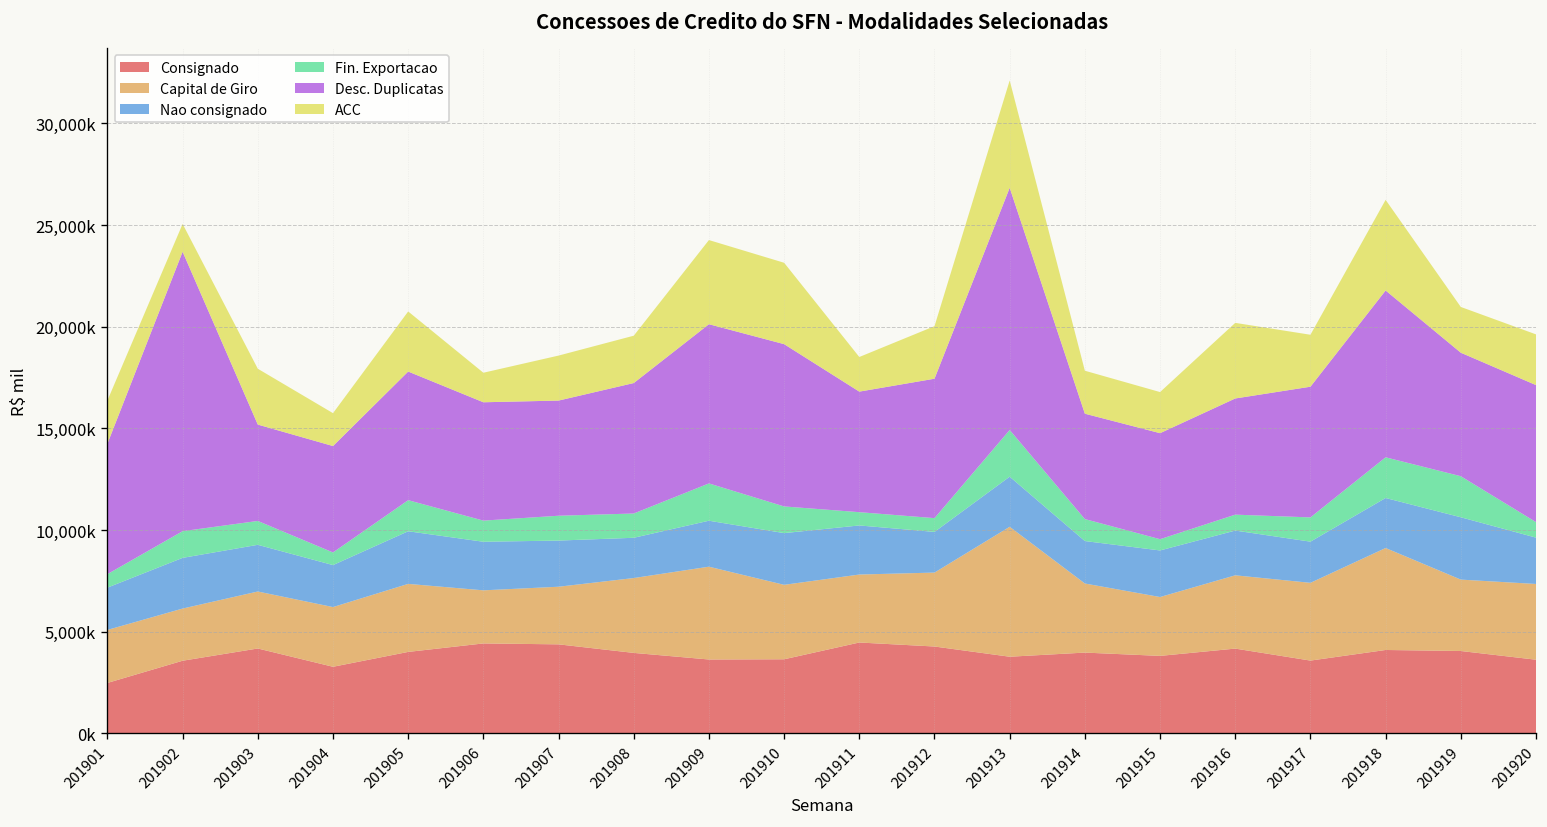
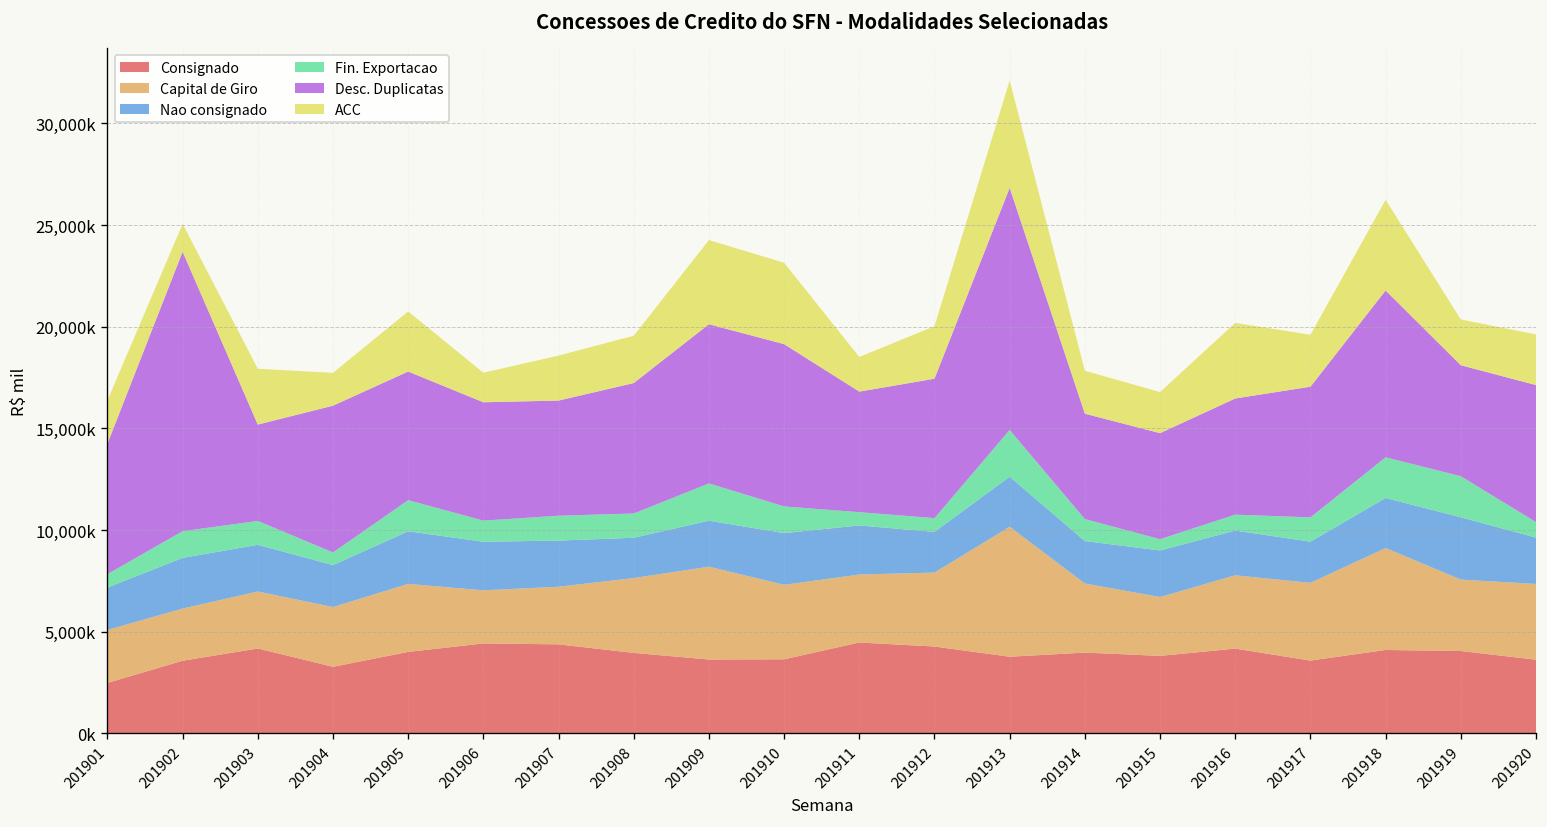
Desc. Duplicatas, 201904: 5,200,000 -> 7,200,000
Desc. Duplicatas, 201919: 6,100,000 -> 5,500,000
